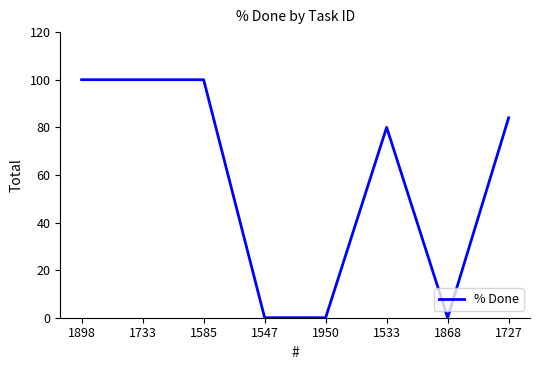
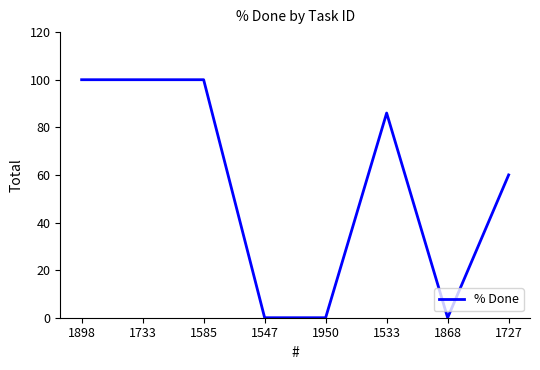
1533: 80 -> 86
1727: 84 -> 60
